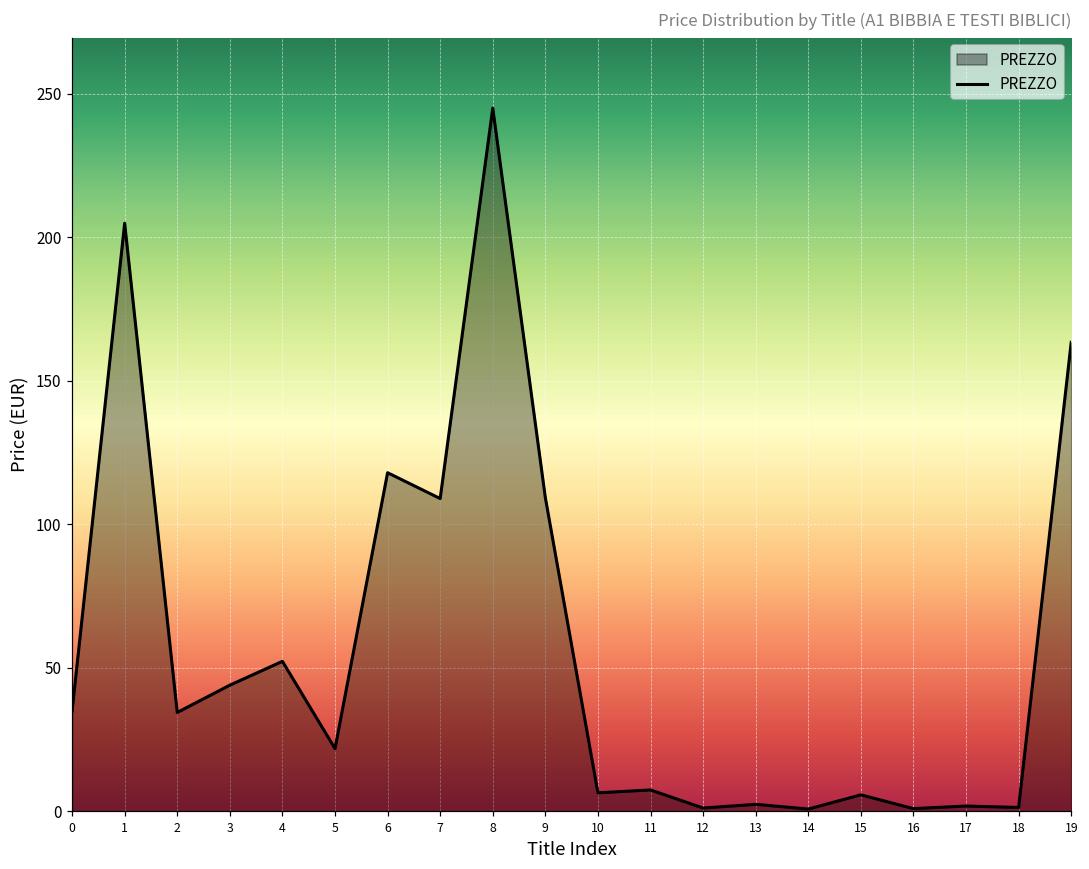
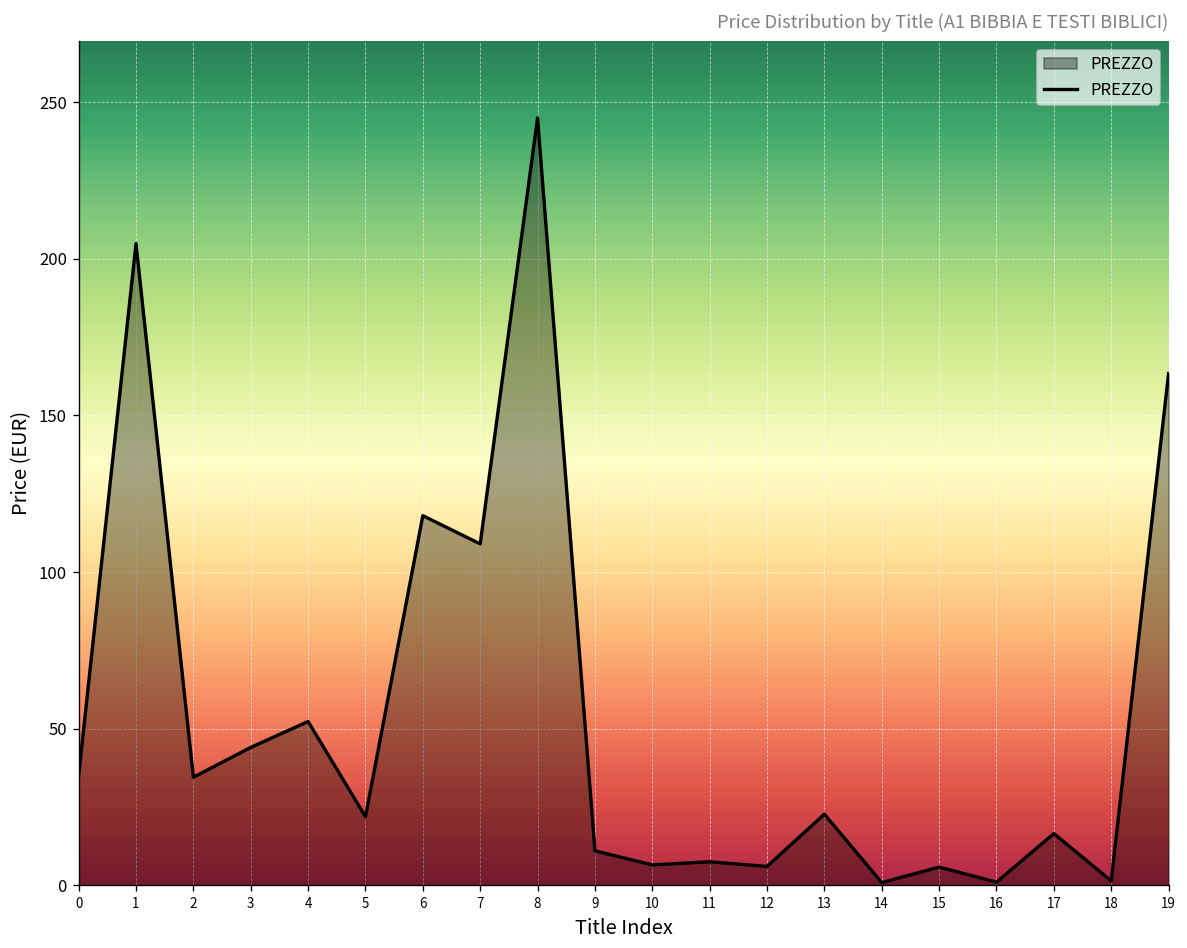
9: 109 -> 11
12: 1 -> 6
13: 3 -> 23
17: 2 -> 17
